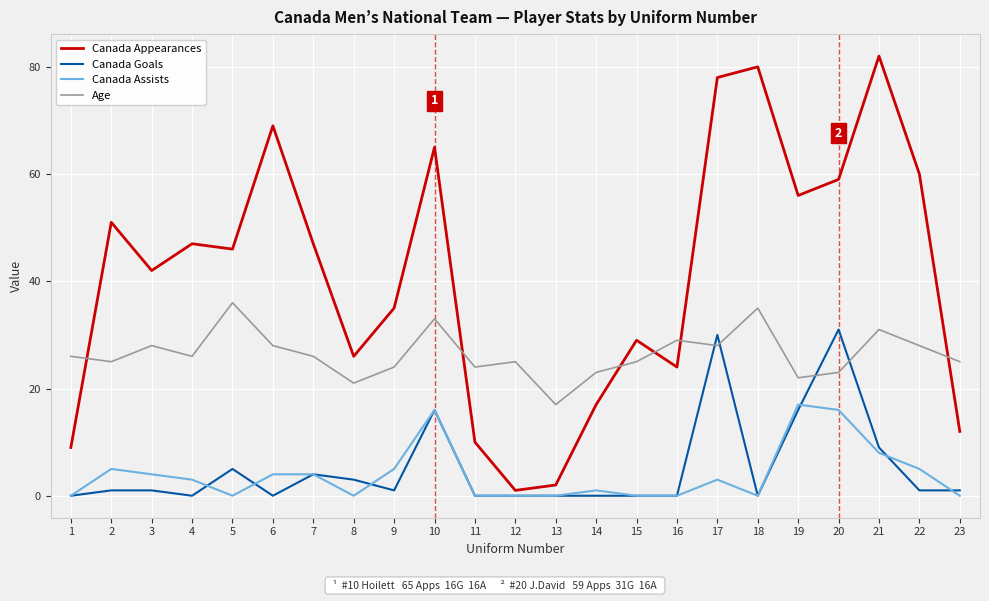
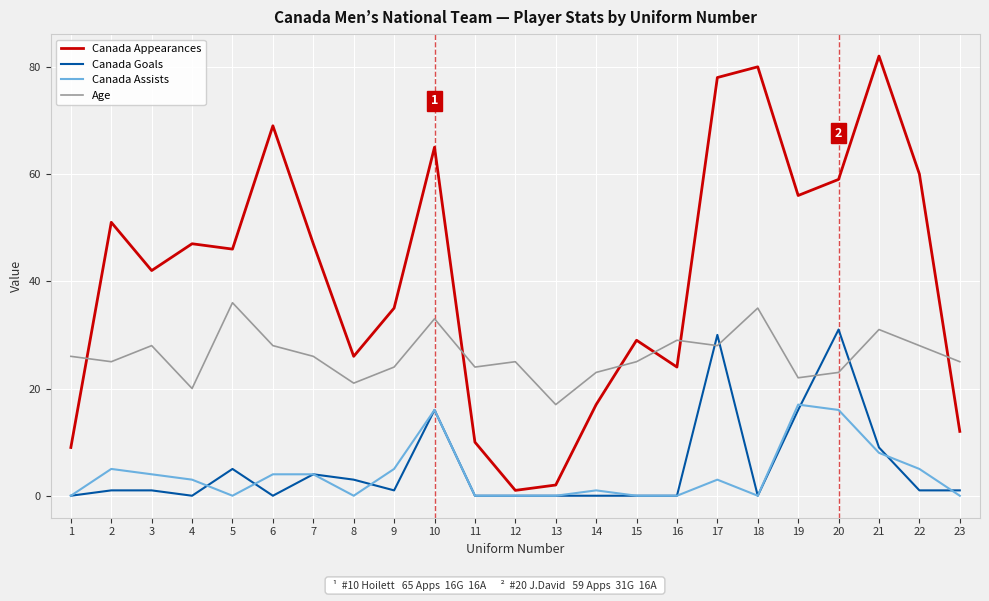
Age, 4: 26 -> 20
